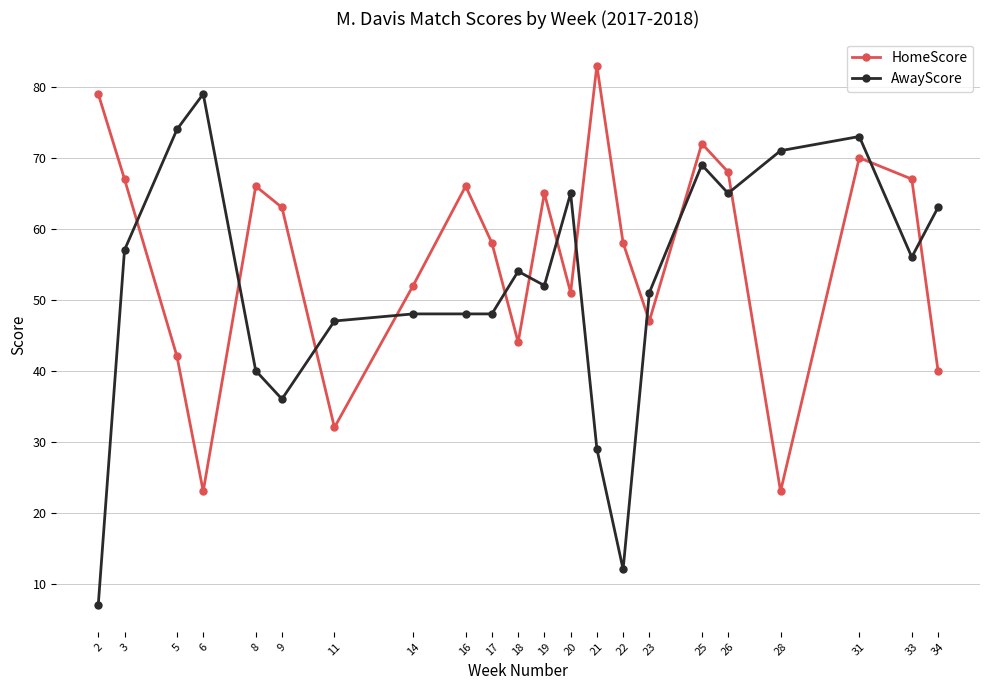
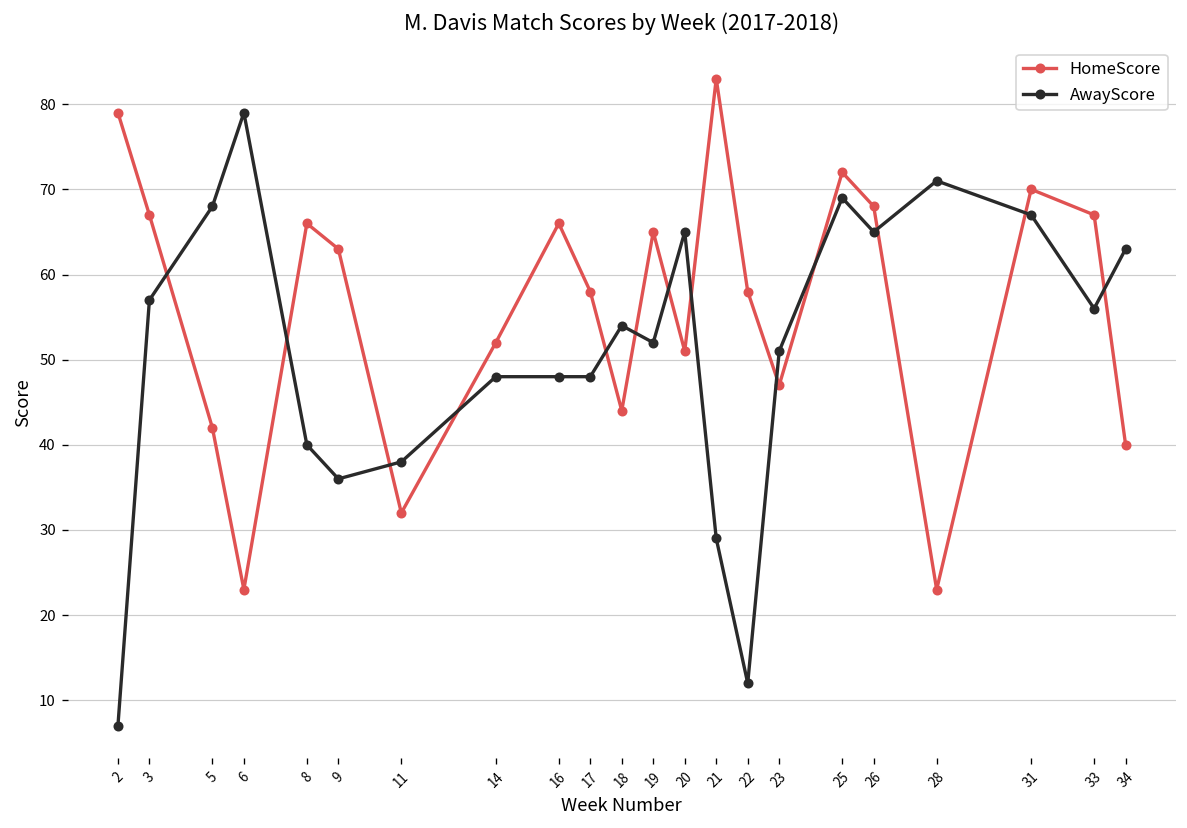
AwayScore, 5: 74 -> 68
AwayScore, 11: 47 -> 38
AwayScore, 31: 73 -> 67
